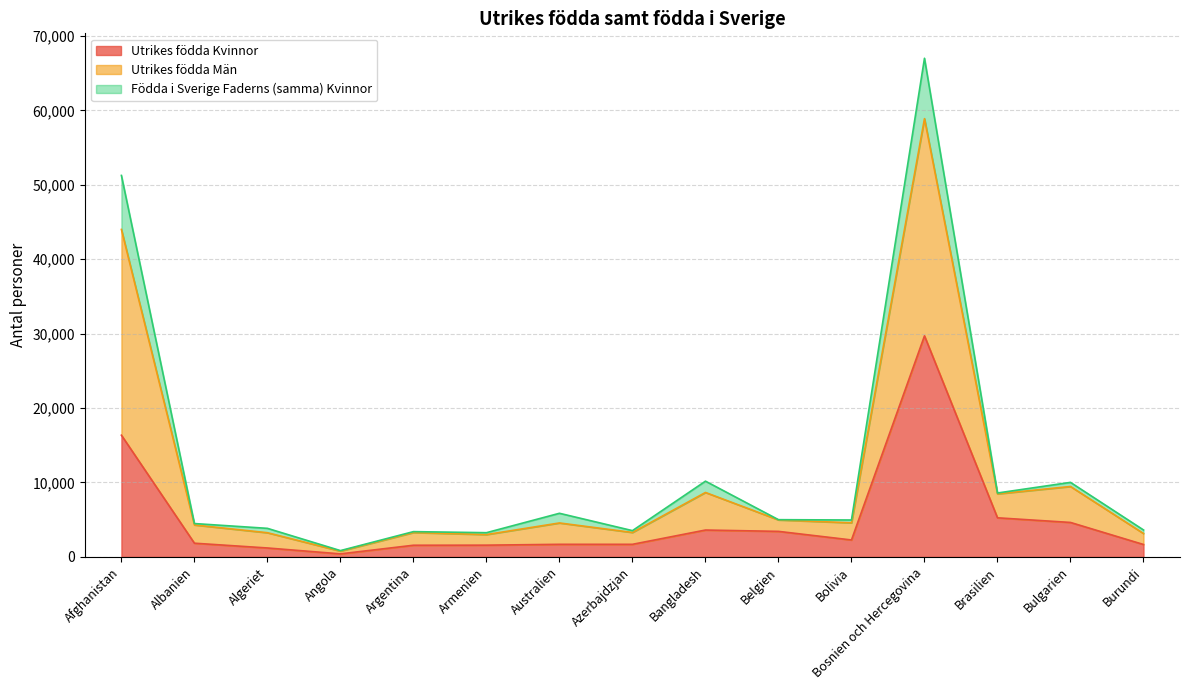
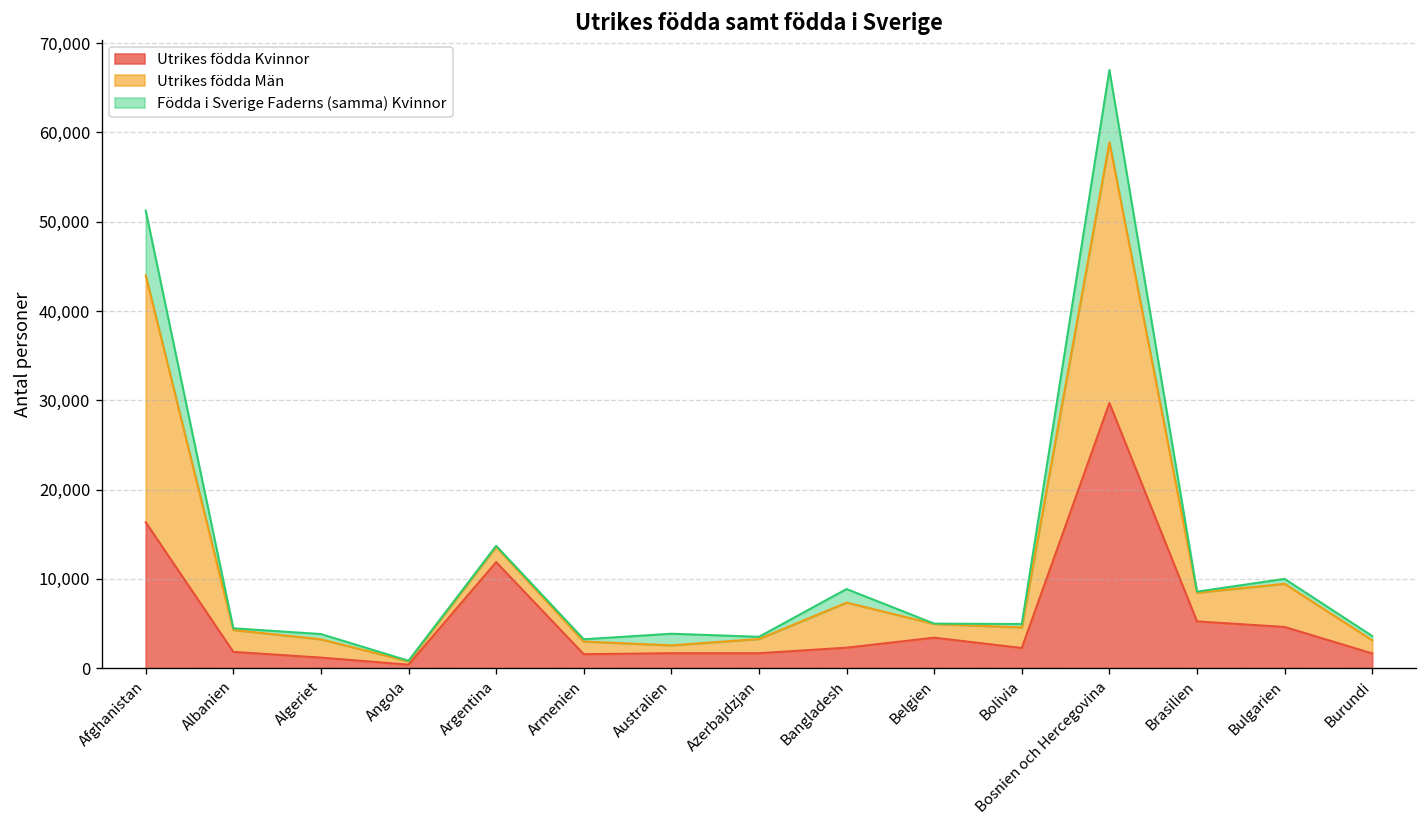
Utrikes födda Kvinnor, Argentina: 2,000 -> 12,000
Utrikes födda Män, Australien: 3,000 -> 1,000
Utrikes födda Kvinnor, Bangladesh: 4,000 -> 2,000
